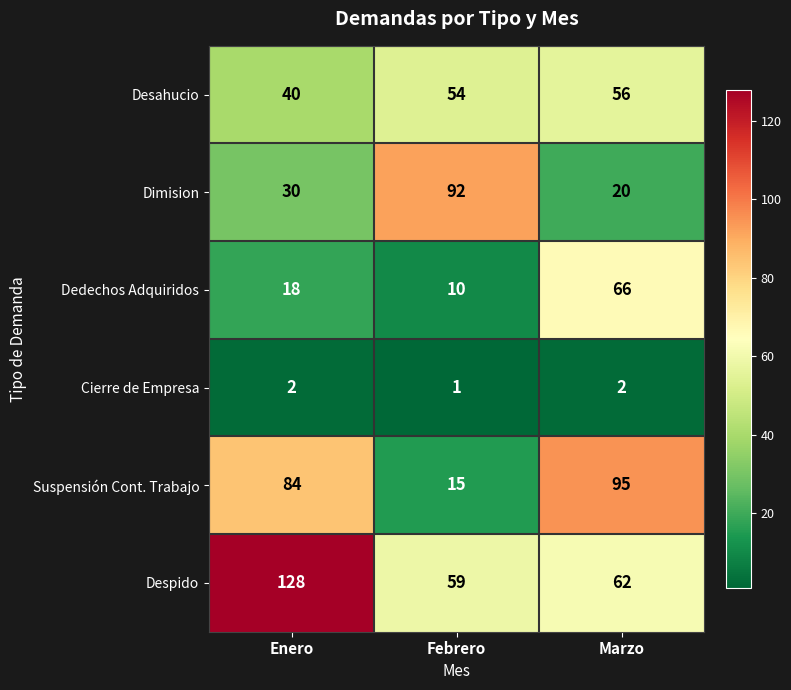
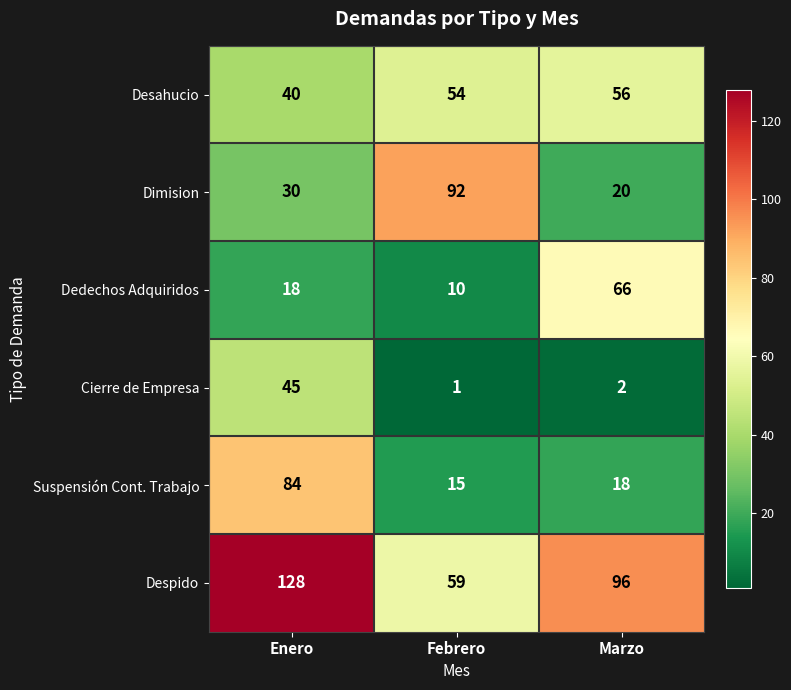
Cierre de Empresa, Enero: 2 -> 45
Suspensión Cont. Trabajo, Marzo: 95 -> 18
Despido, Marzo: 62 -> 96
